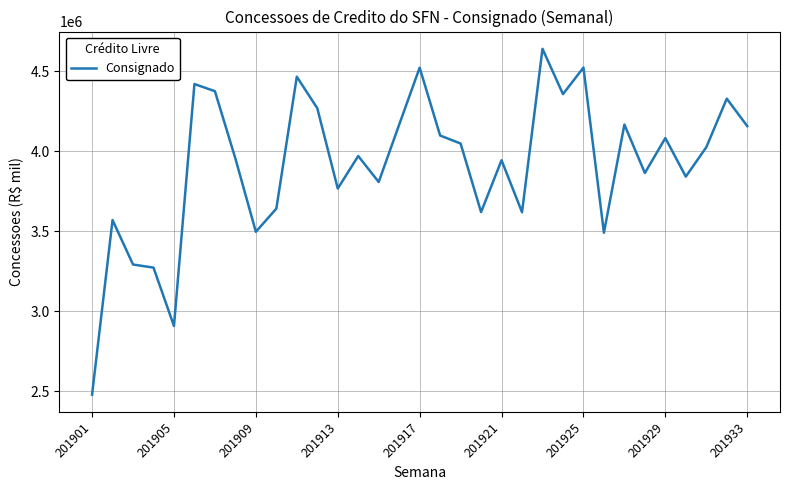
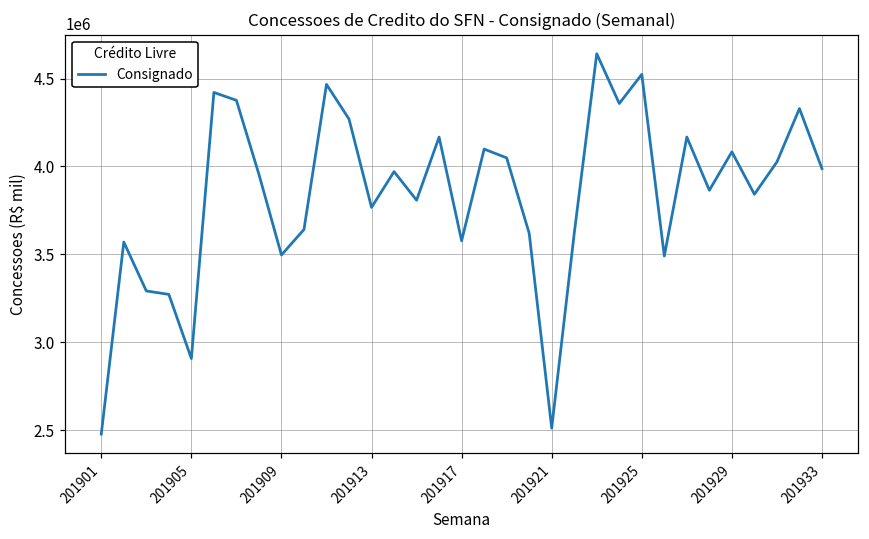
201917: 4520000 -> 3580000
201921: 3940000 -> 2510000
201933: 4160000 -> 3990000
